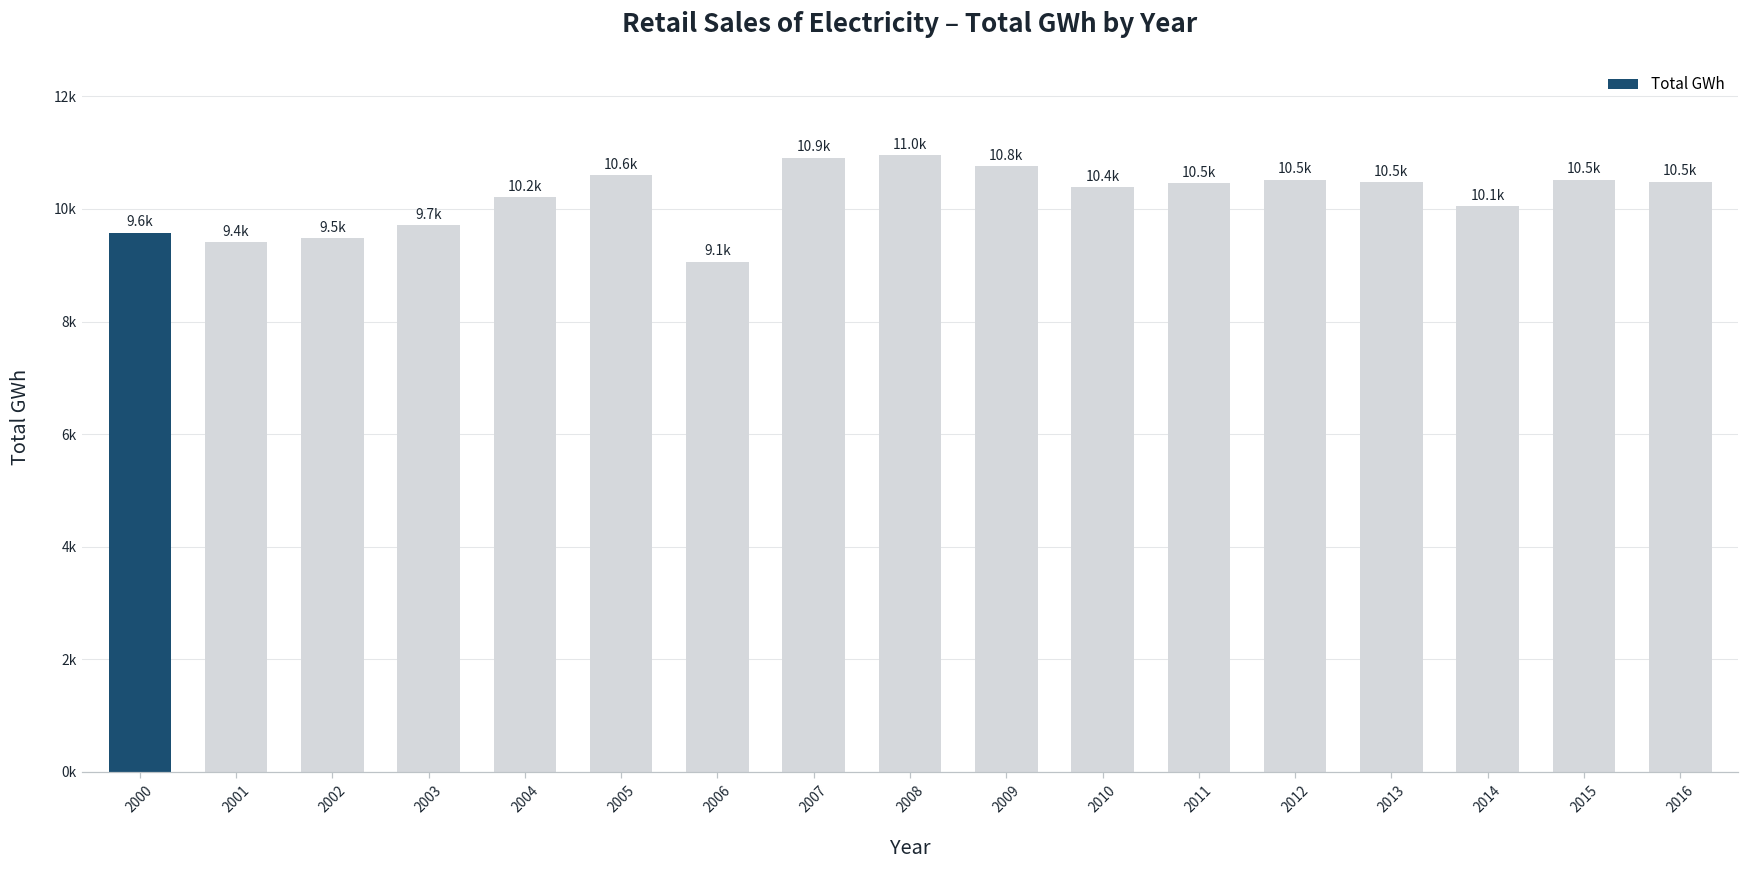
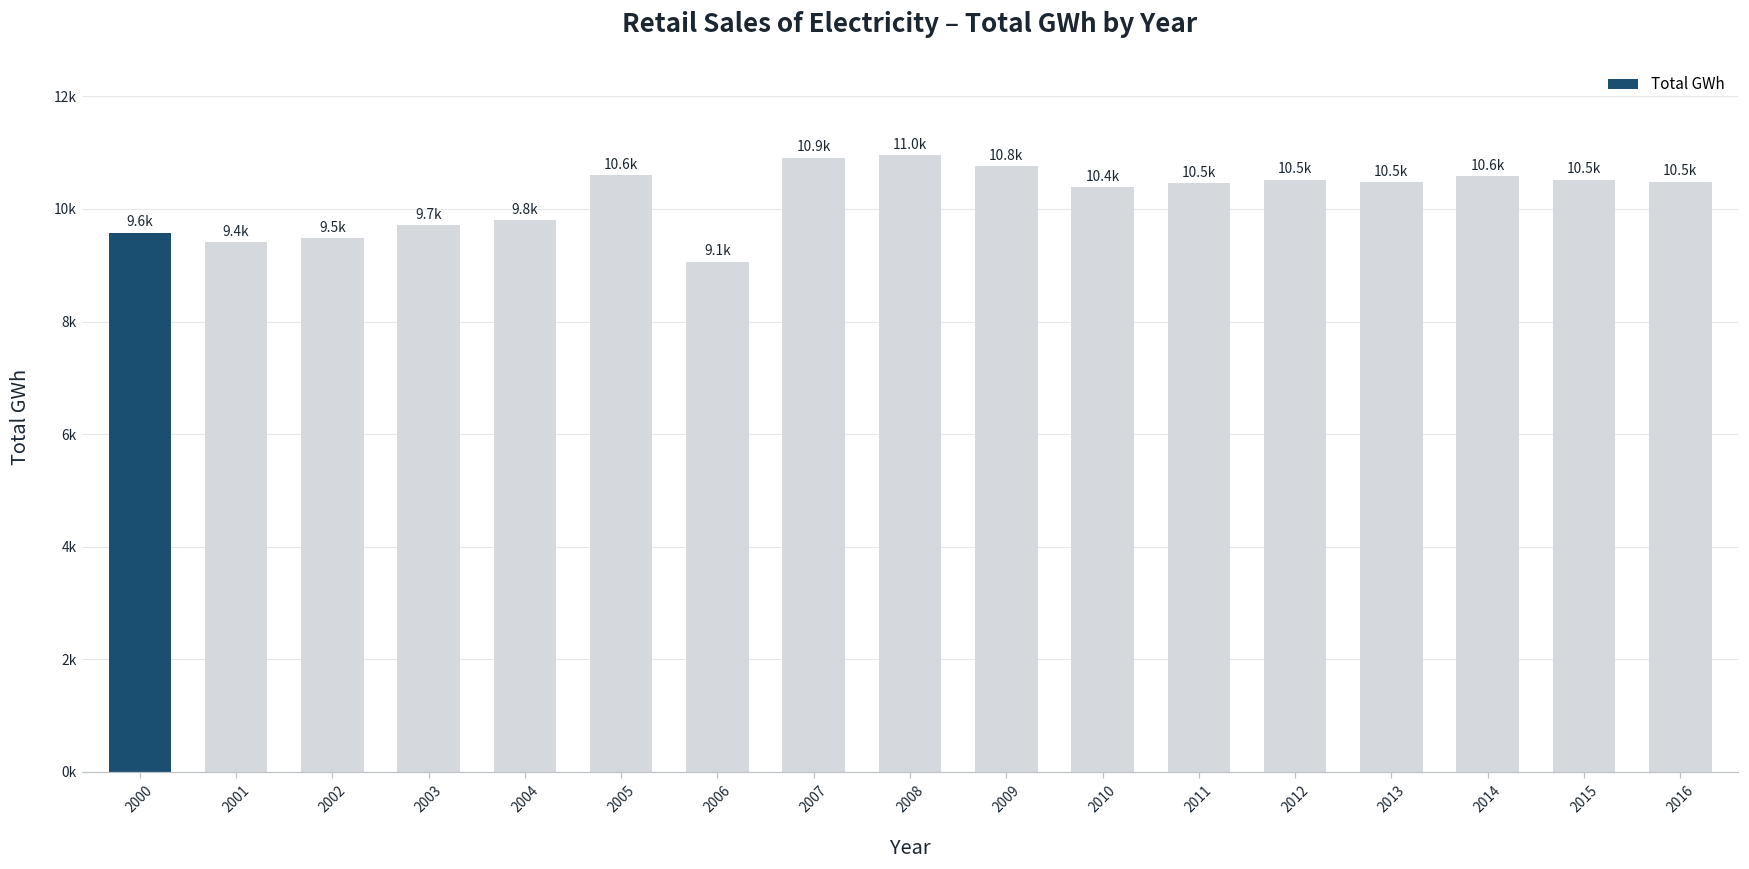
2004: 10.2k -> 9.8k
2014: 10.1k -> 10.6k
